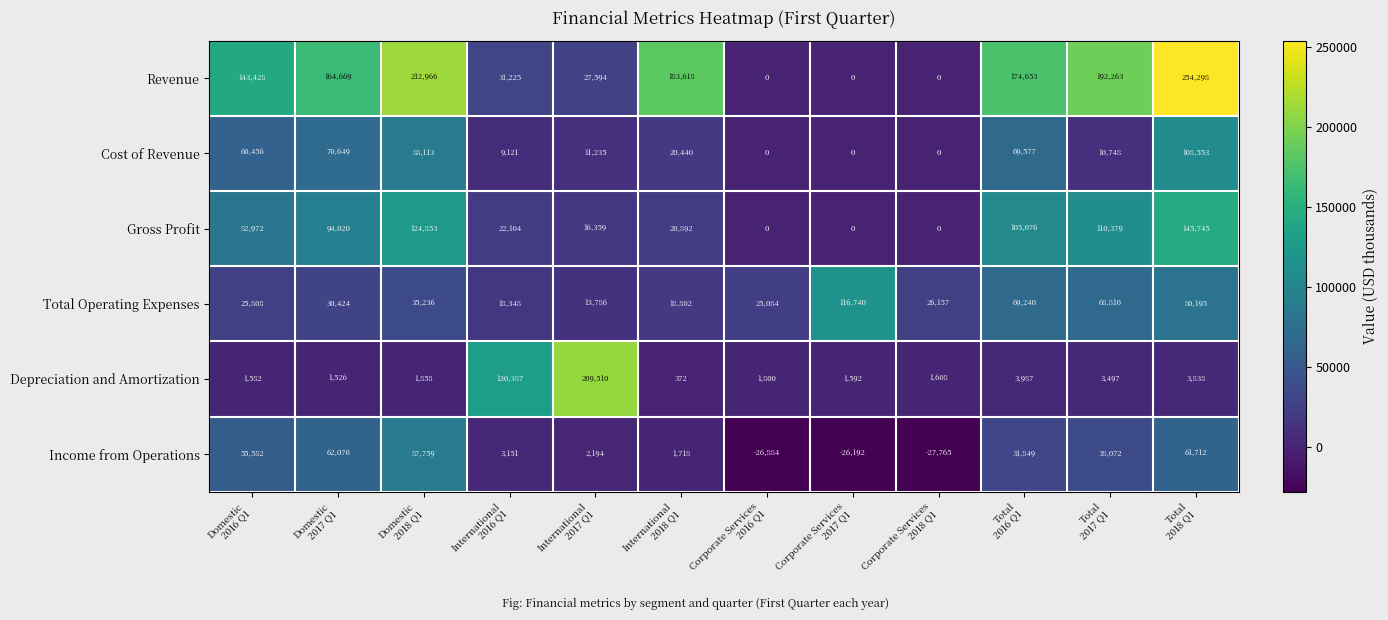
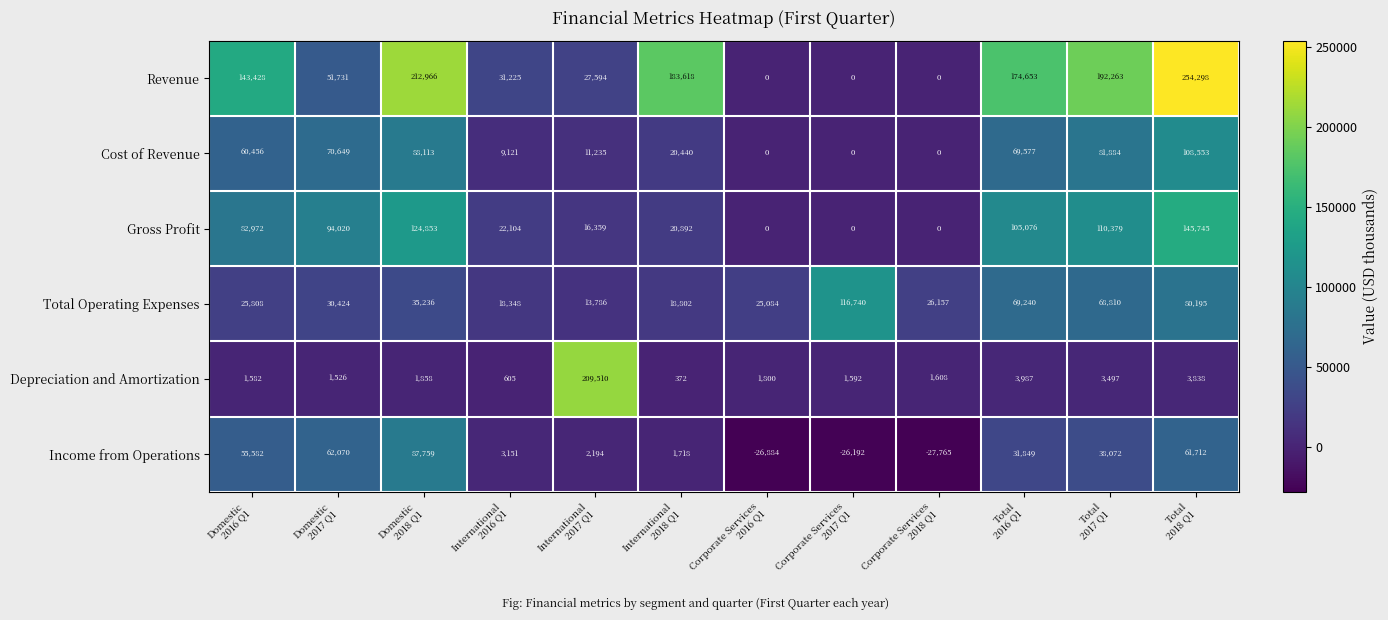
Revenue, Domestic 2017 Q1: 164,669 -> 51,731
Cost of Revenue, Total 2017 Q1: 10,748 -> 81,884
Depreciation and Amortization, International 2016 Q1: 130,387 -> 605
